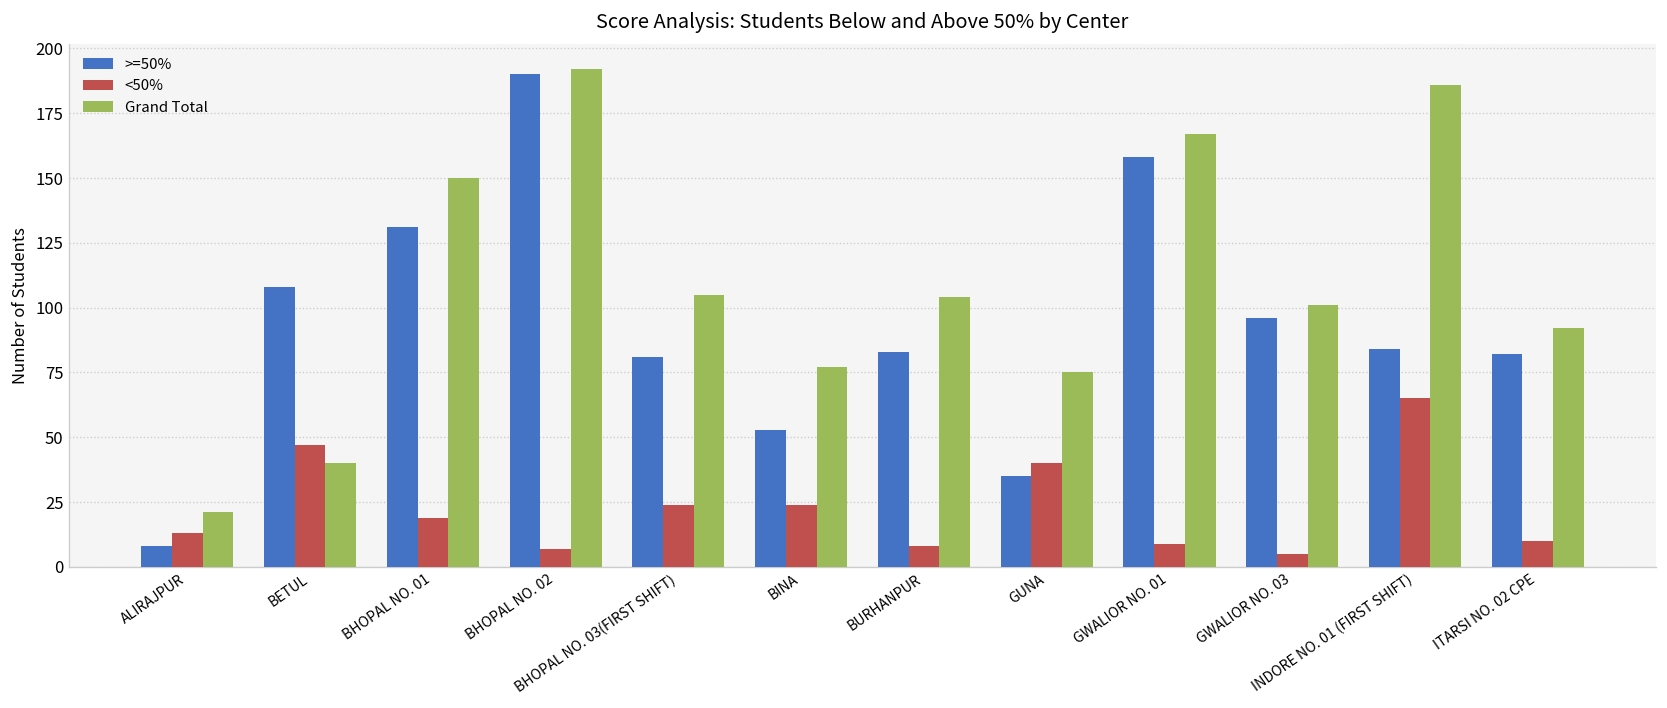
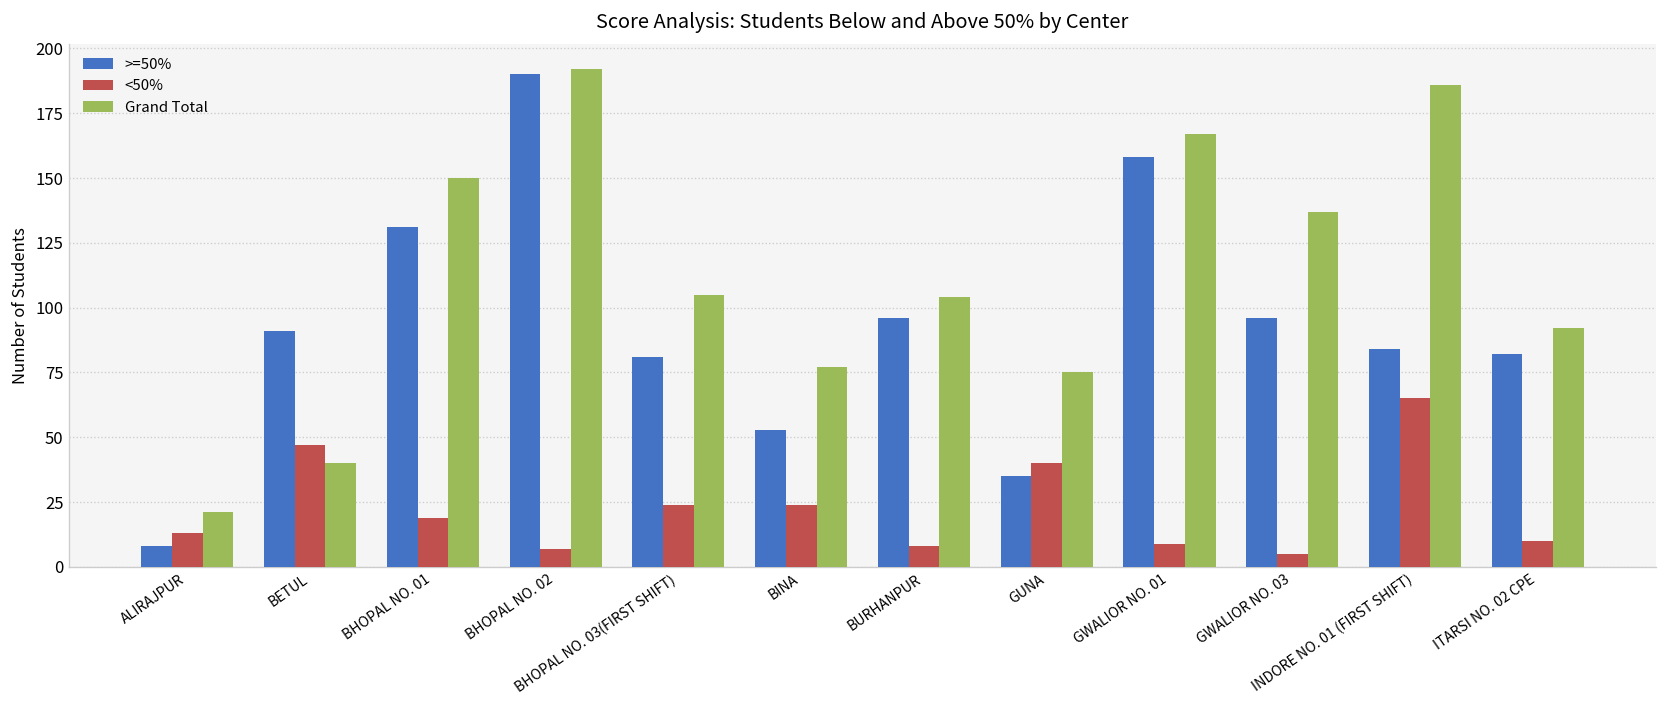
>=50%, BETUL: 108 -> 91
>=50%, BURHANPUR: 83 -> 96
Grand Total, GWALIOR NO. 03: 101 -> 137
